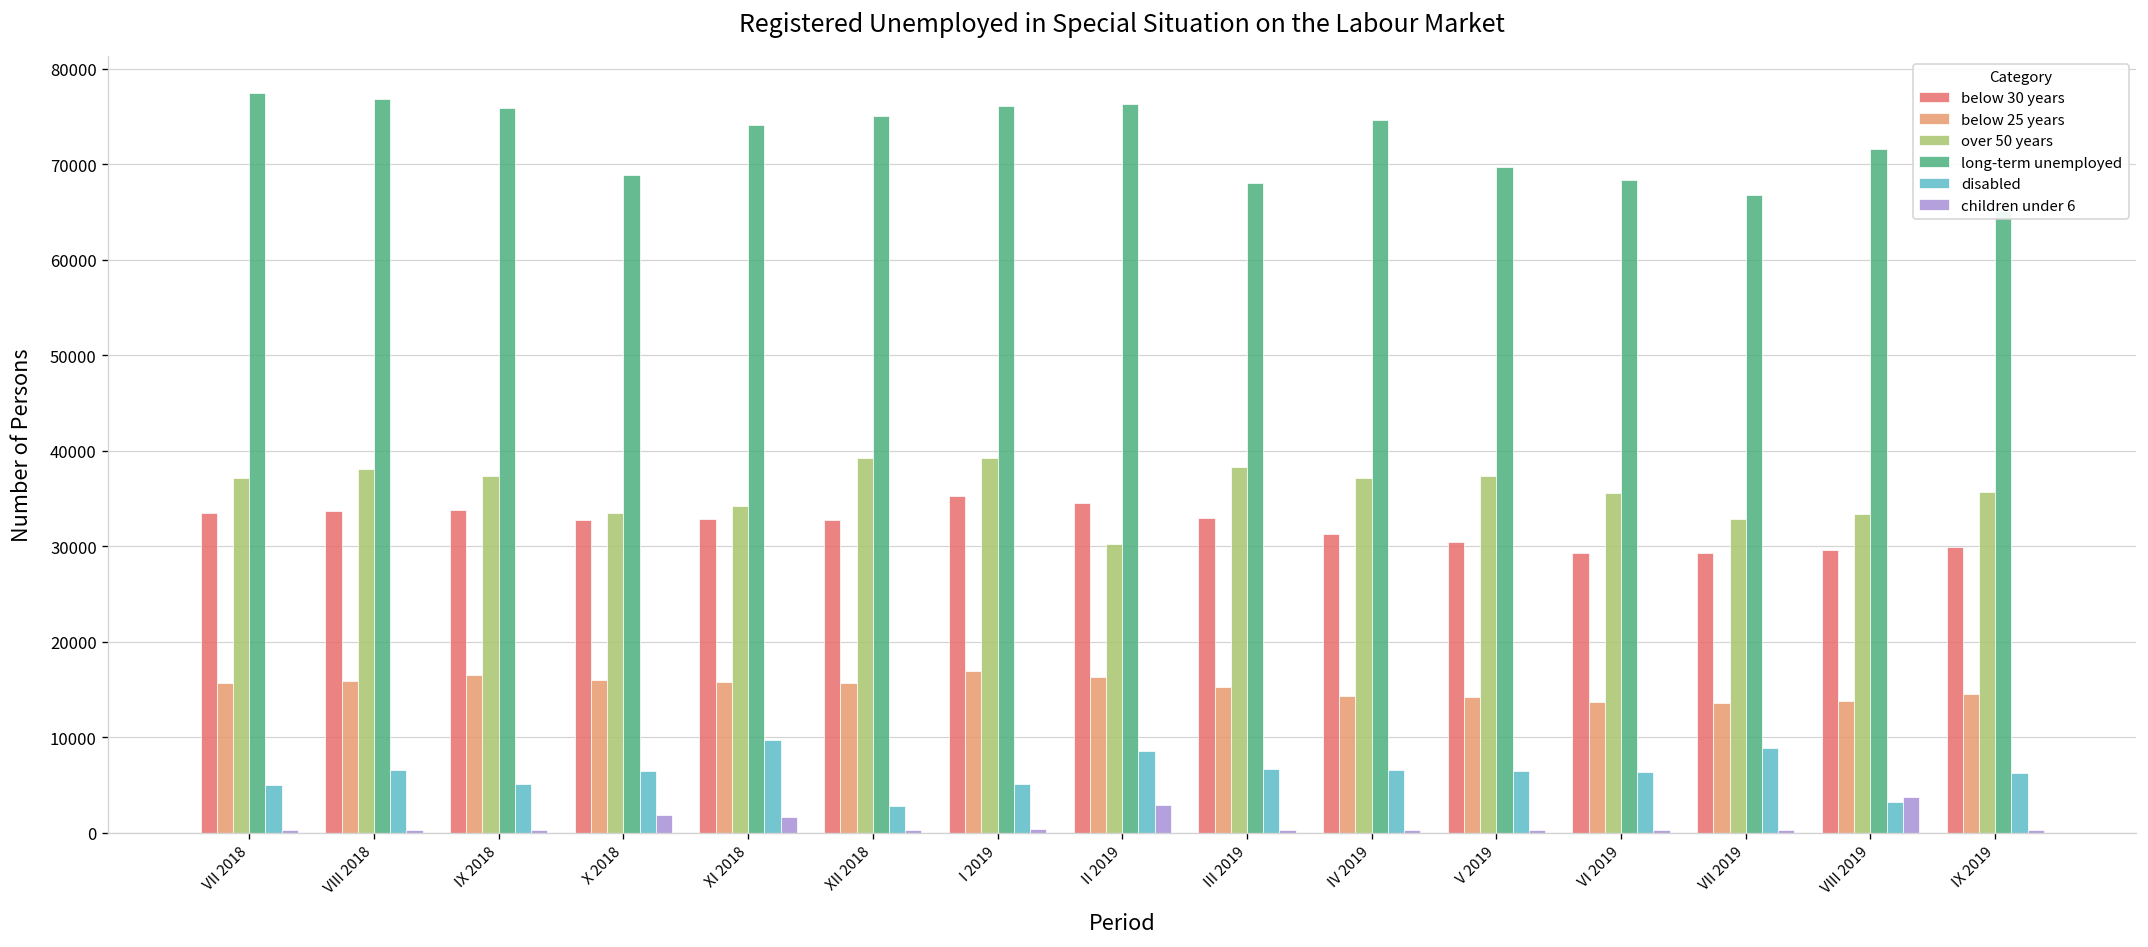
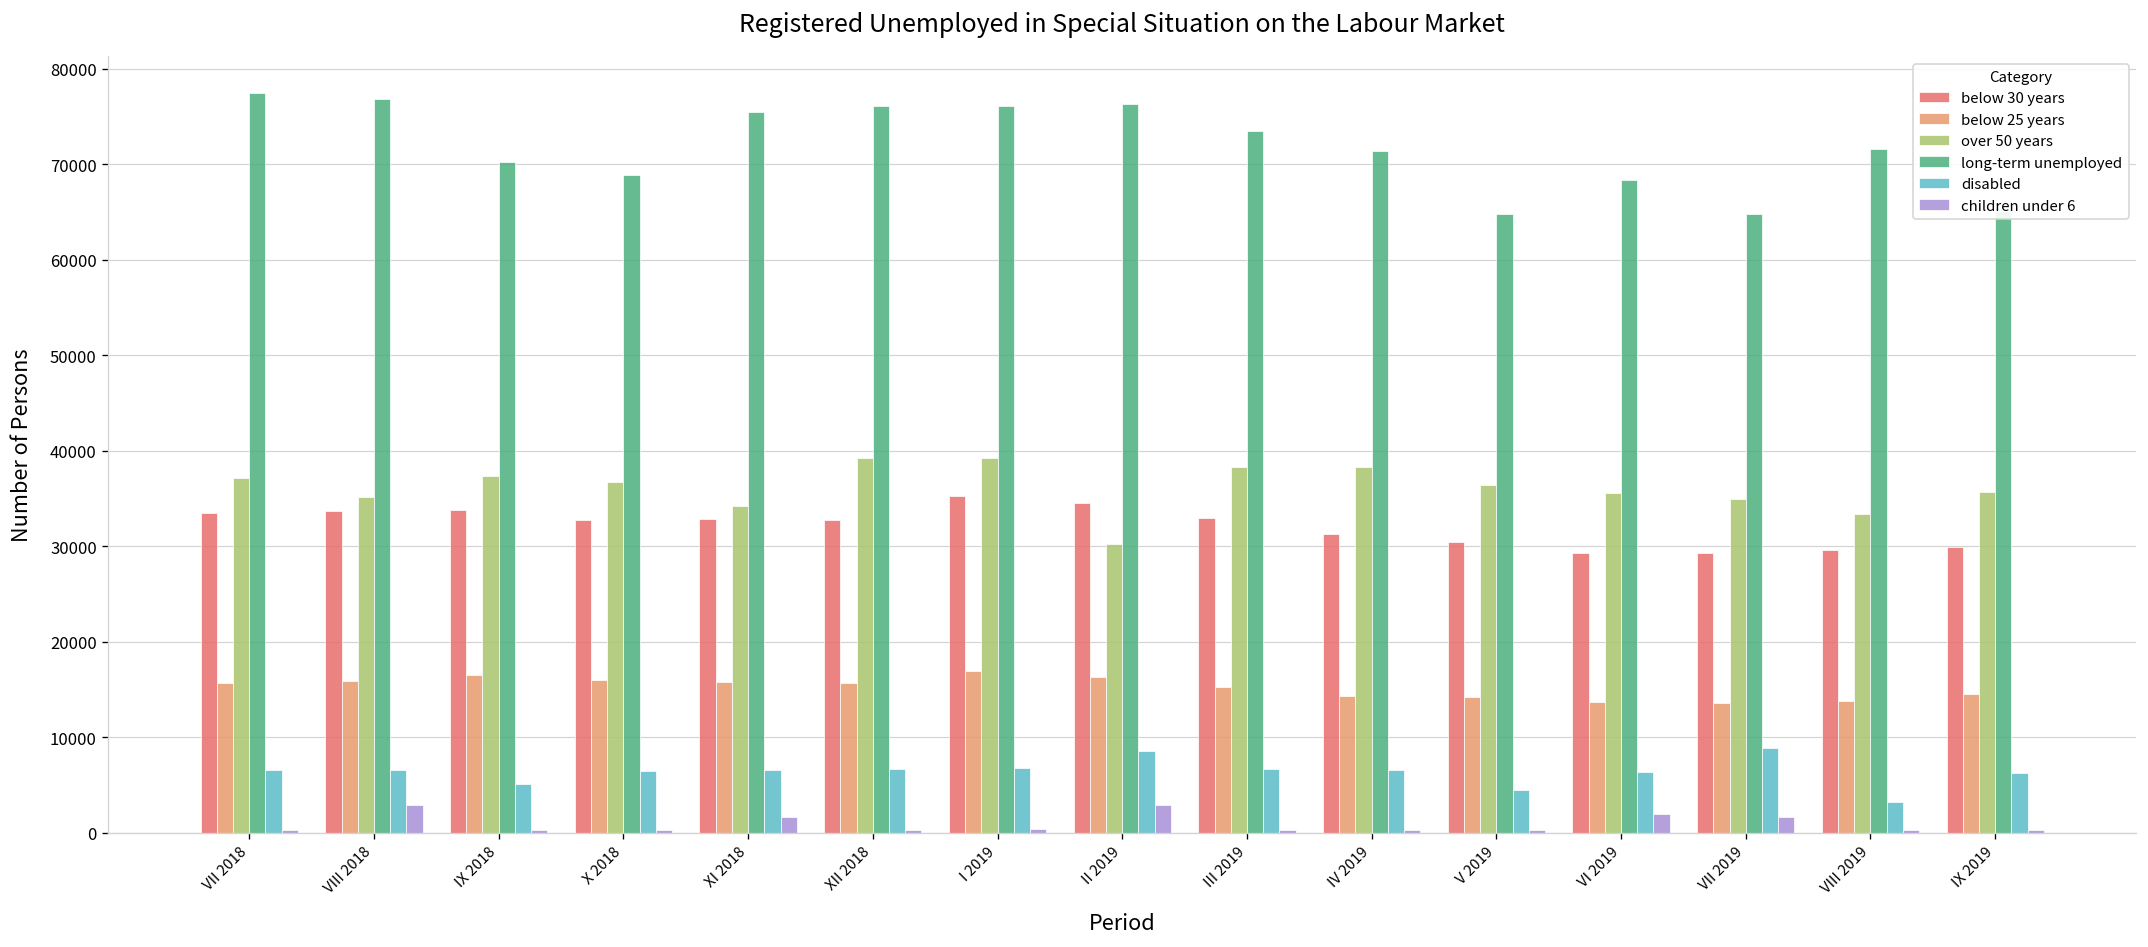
disabled, VII 2018: 5000 -> 7000
over 50 years, VIII 2018: 38000 -> 35000
children under 6, VIII 2018: 0 -> 3000
long-term unemployed, IX 2018: 76000 -> 70000
over 50 years, X 2018: 33000 -> 37000
children under 6, X 2018: 2000 -> 0
long-term unemployed, XI 2018: 74000 -> 75000
disabled, XI 2018: 10000 -> 7000
long-term unemployed, XII 2018: 75000 -> 76000
disabled, XII 2018: 3000 -> 7000
disabled, I 2019: 5000 -> 7000
long-term unemployed, III 2019: 68000 -> 74000
over 50 years, IV 2019: 37000 -> 38000
long-term unemployed, IV 2019: 75000 -> 71000
over 50 years, V 2019: 37000 -> 36000
long-term unemployed, V 2019: 70000 -> 65000
disabled, V 2019: 6000 -> 4000
children under 6, VI 2019: 0 -> 2000
over 50 years, VII 2019: 33000 -> 35000
long-term unemployed, VII 2019: 67000 -> 65000
children under 6, VII 2019: 0 -> 2000
children under 6, VIII 2019: 4000 -> 0
